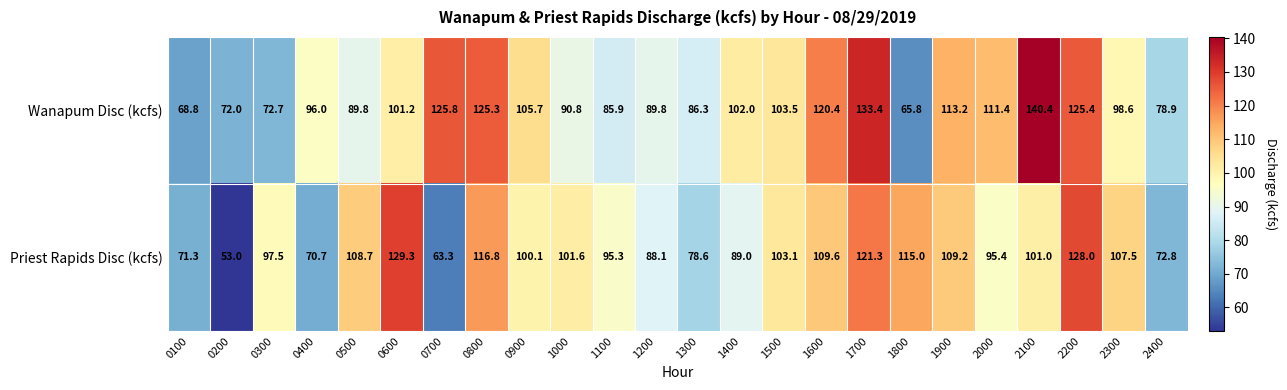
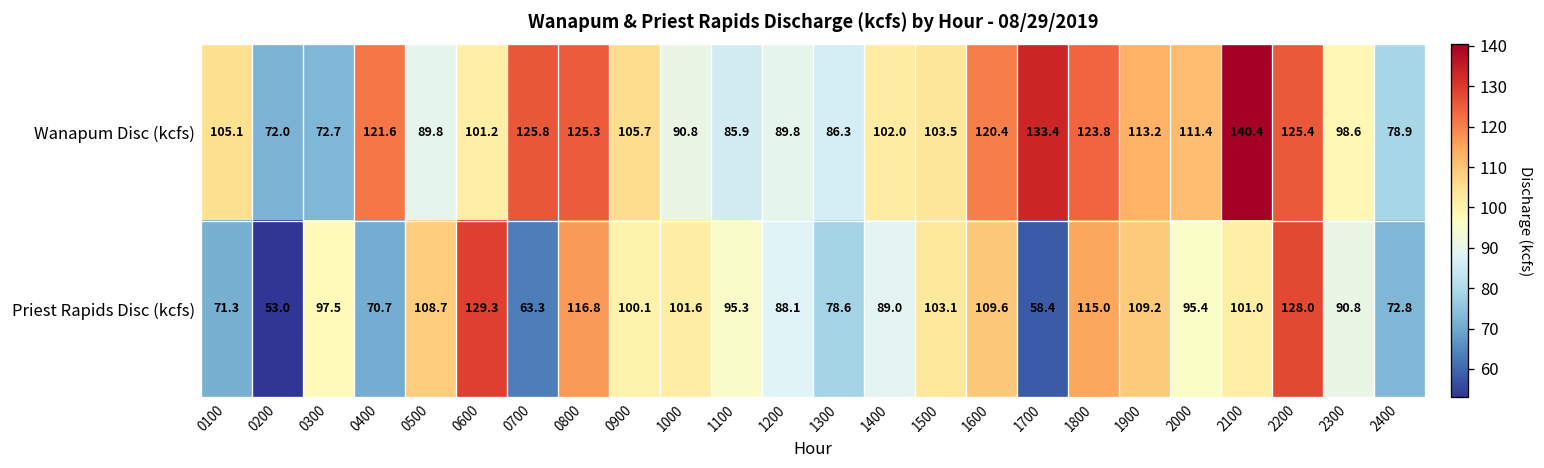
Wanapum Disc (kcfs), 0100: 68.8 -> 105.1
Wanapum Disc (kcfs), 0400: 96.0 -> 121.6
Wanapum Disc (kcfs), 1800: 65.8 -> 123.8
Priest Rapids Disc (kcfs), 1700: 121.3 -> 58.4
Priest Rapids Disc (kcfs), 2300: 107.5 -> 90.8
